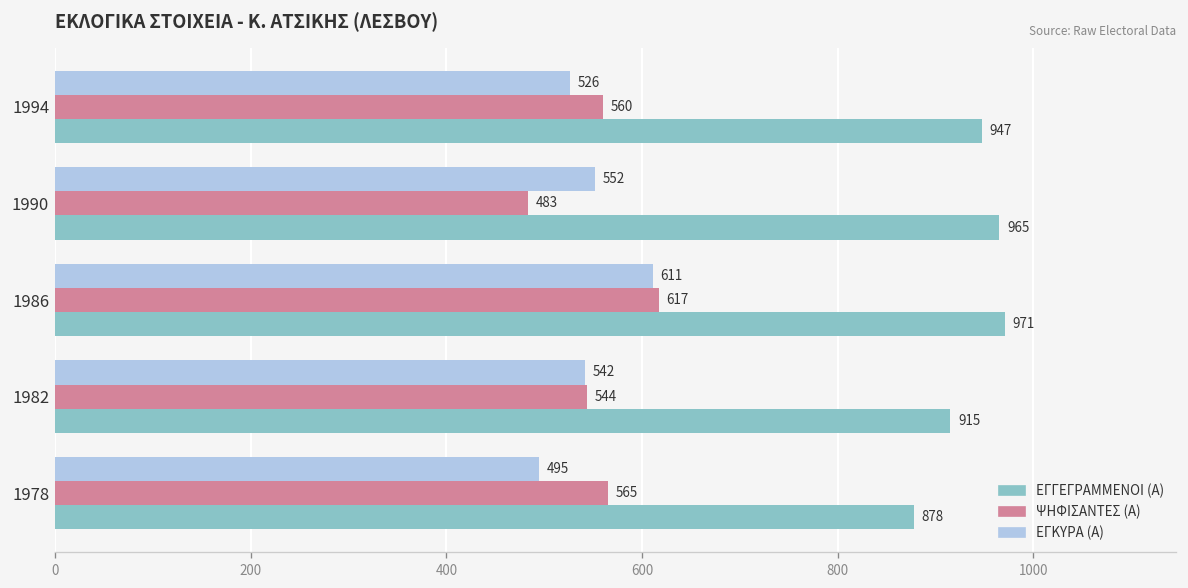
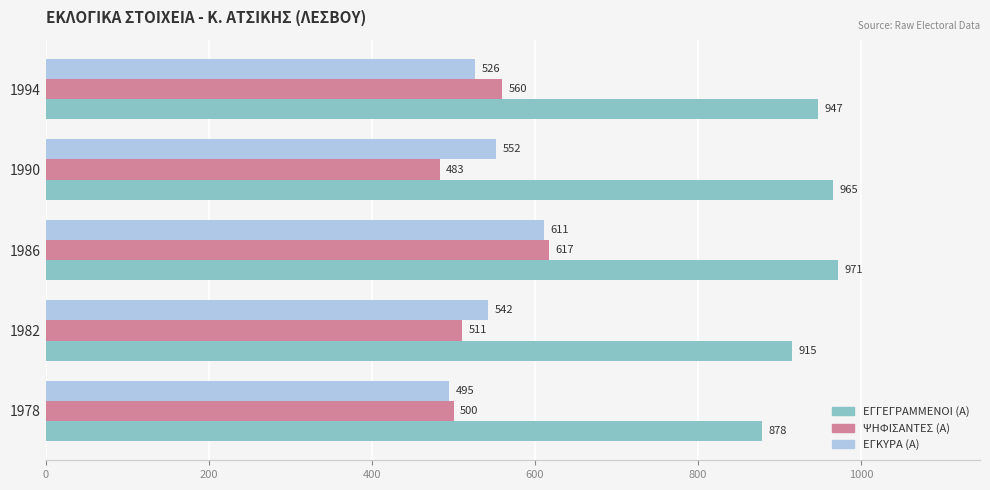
ΨΗΦΙΣΑΝΤΕΣ (Α), 1982: 544 -> 511
ΨΗΦΙΣΑΝΤΕΣ (Α), 1978: 565 -> 500
